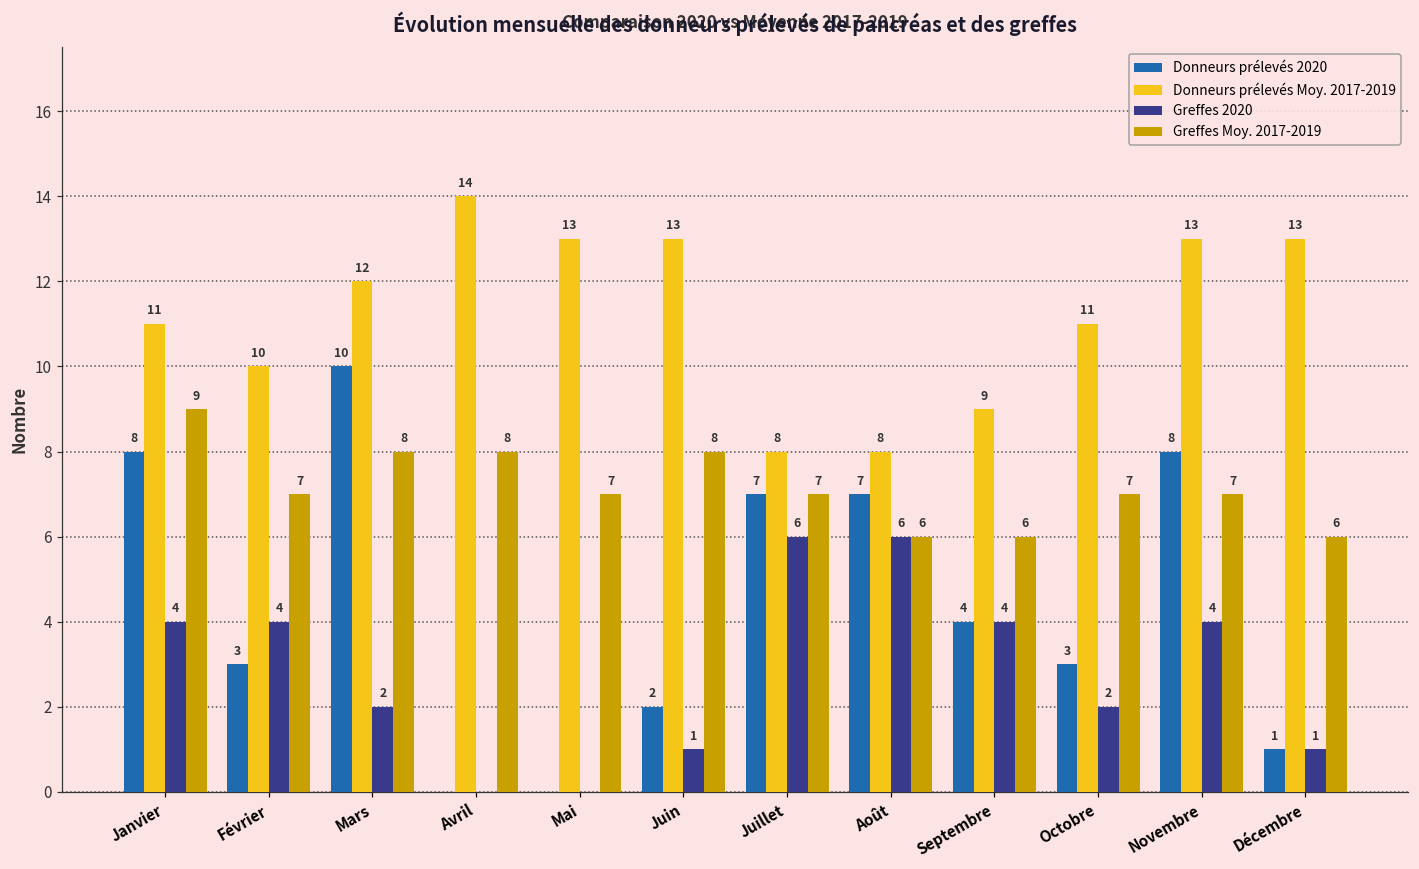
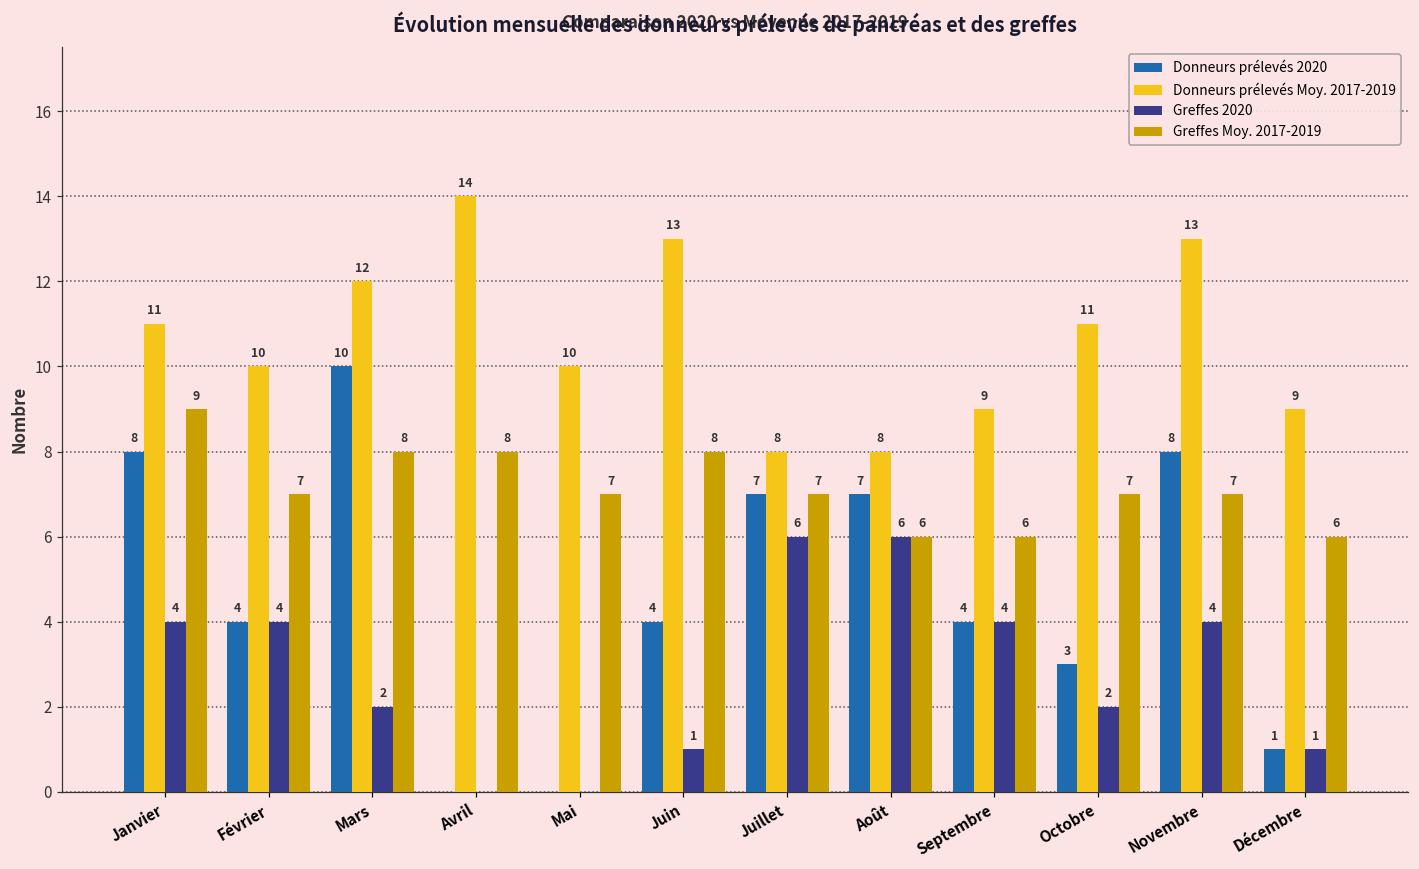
Donneurs prélevés 2020, Février: 3 -> 4
Donneurs prélevés Moy. 2017-2019, Mai: 13 -> 10
Donneurs prélevés 2020, Juin: 2 -> 4
Donneurs prélevés Moy. 2017-2019, Décembre: 13 -> 9
